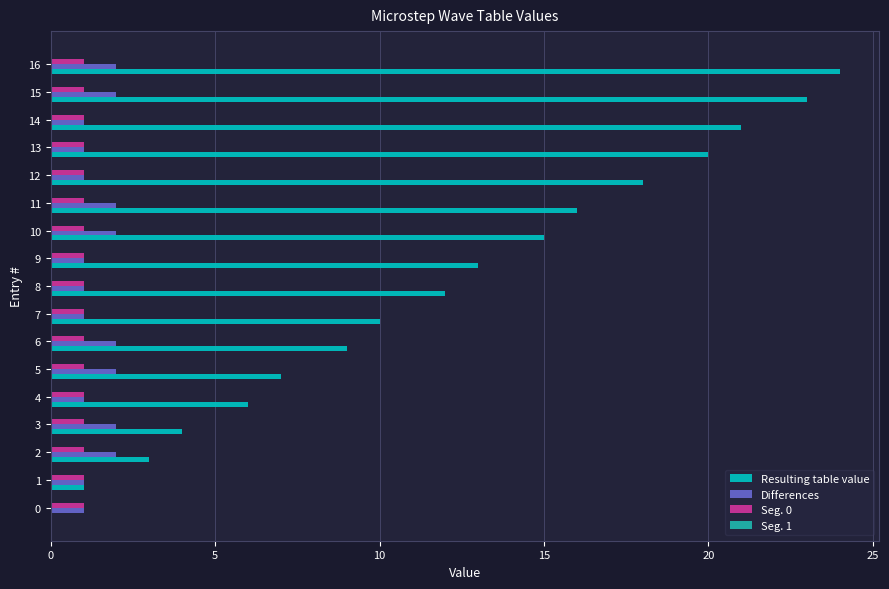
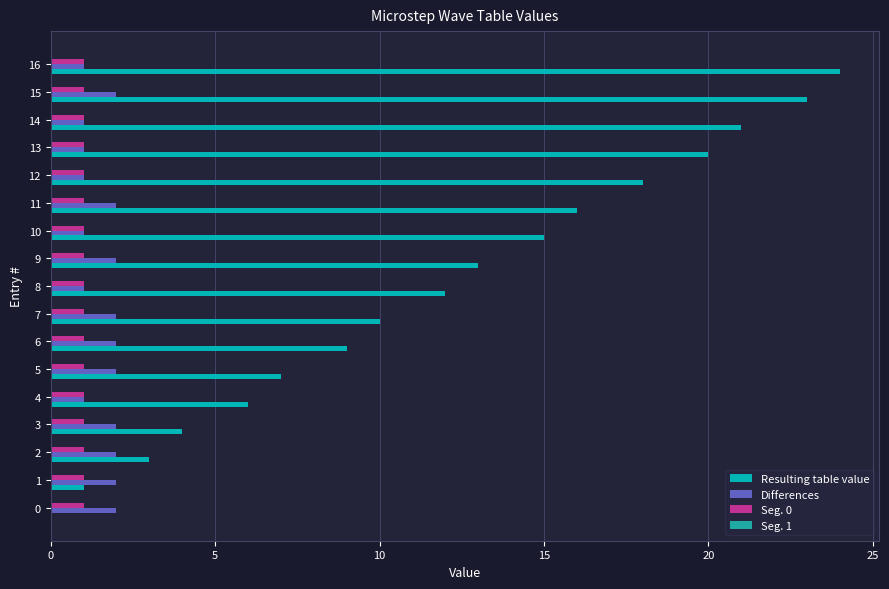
Differences, 16: 2 -> 1
Differences, 10: 2 -> 1
Differences, 9: 1 -> 2
Differences, 7: 1 -> 2
Differences, 1: 1 -> 2
Differences, 0: 1 -> 2
